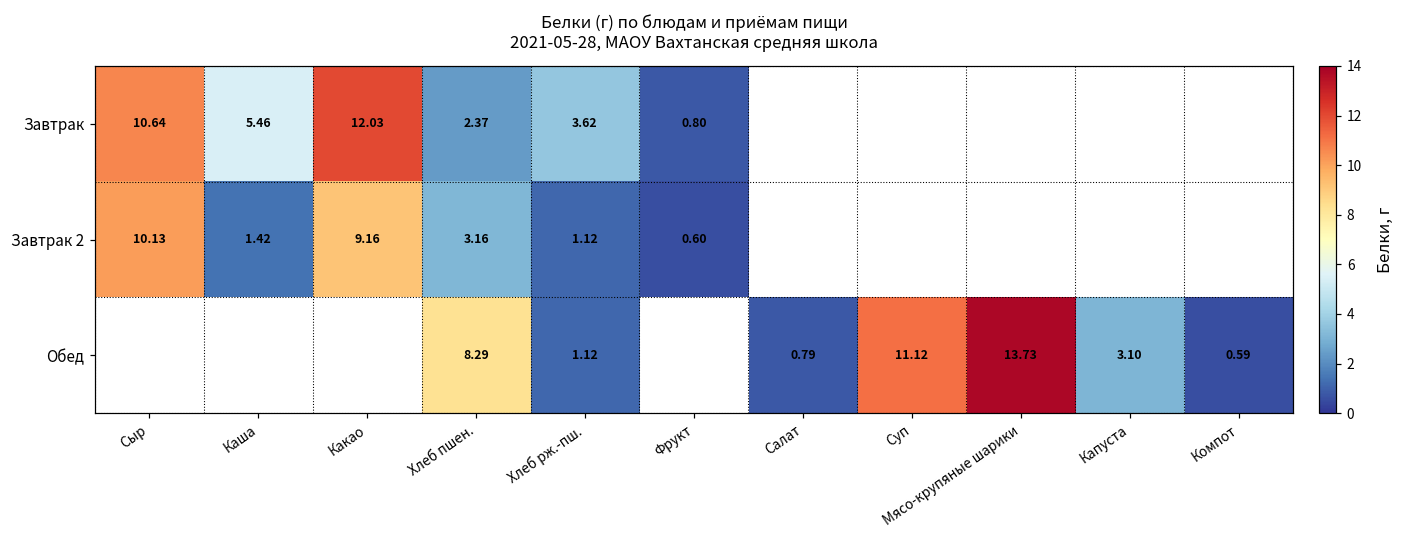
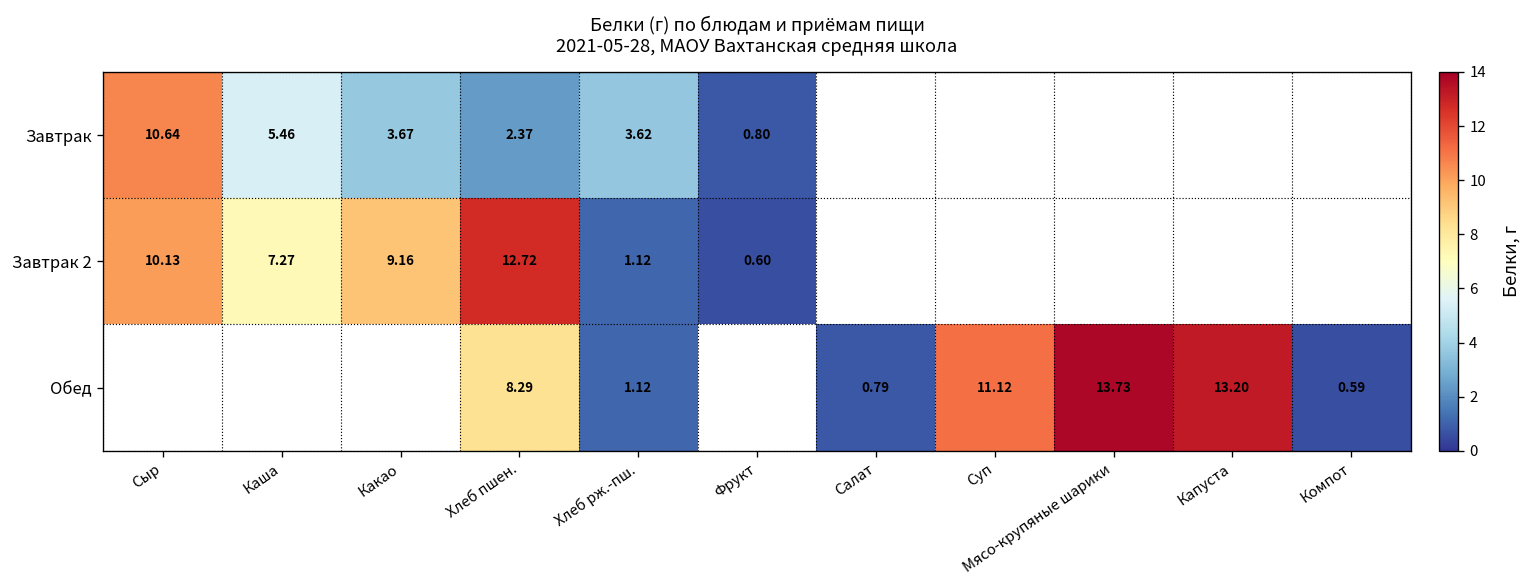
Завтрак, Какао: 12.03 -> 3.67
Завтрак 2, Каша: 1.42 -> 7.27
Завтрак 2, Хлеб пшен.: 3.16 -> 12.72
Обед, Капуста: 3.10 -> 13.20
